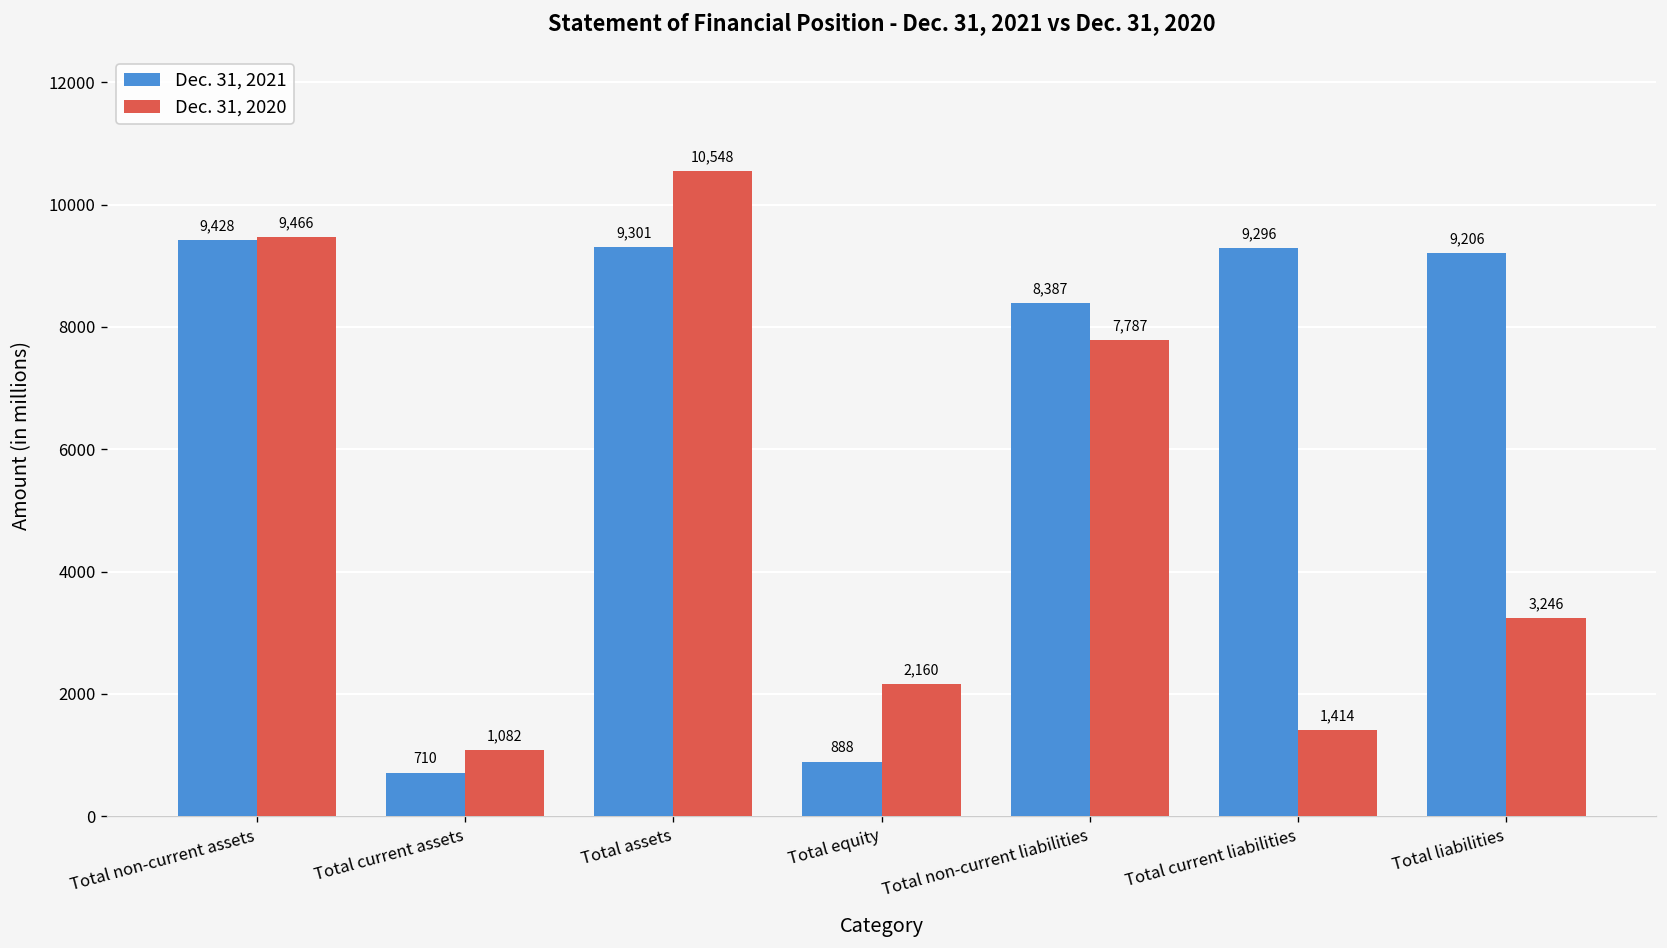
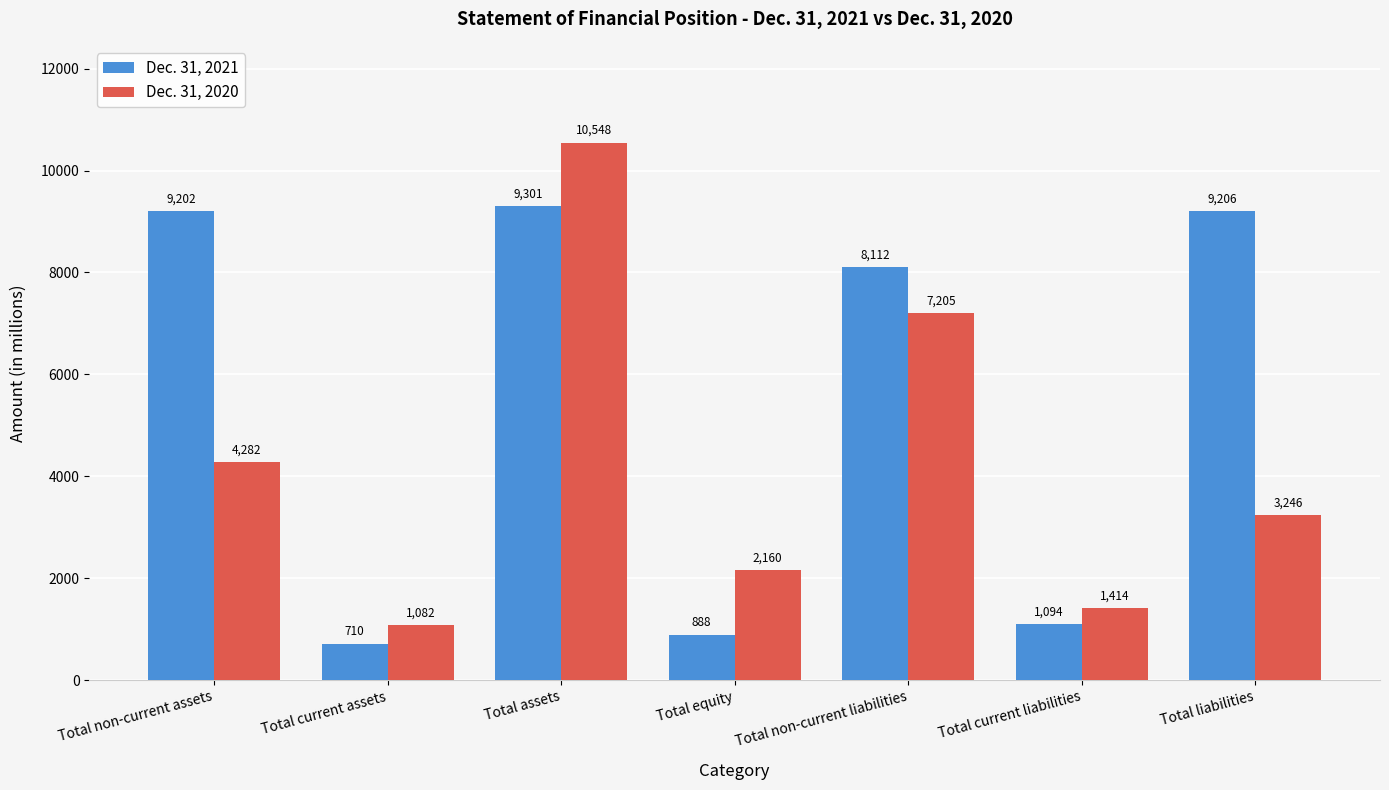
Dec. 31, 2021, Total non-current assets: 9,428 -> 9,202
Dec. 31, 2020, Total non-current assets: 9,466 -> 4,282
Dec. 31, 2021, Total non-current liabilities: 8,387 -> 8,112
Dec. 31, 2020, Total non-current liabilities: 7,787 -> 7,205
Dec. 31, 2021, Total current liabilities: 9,296 -> 1,094
